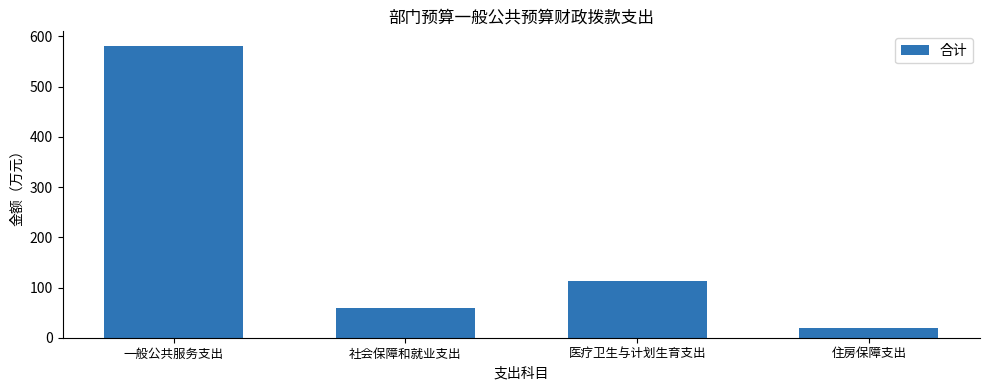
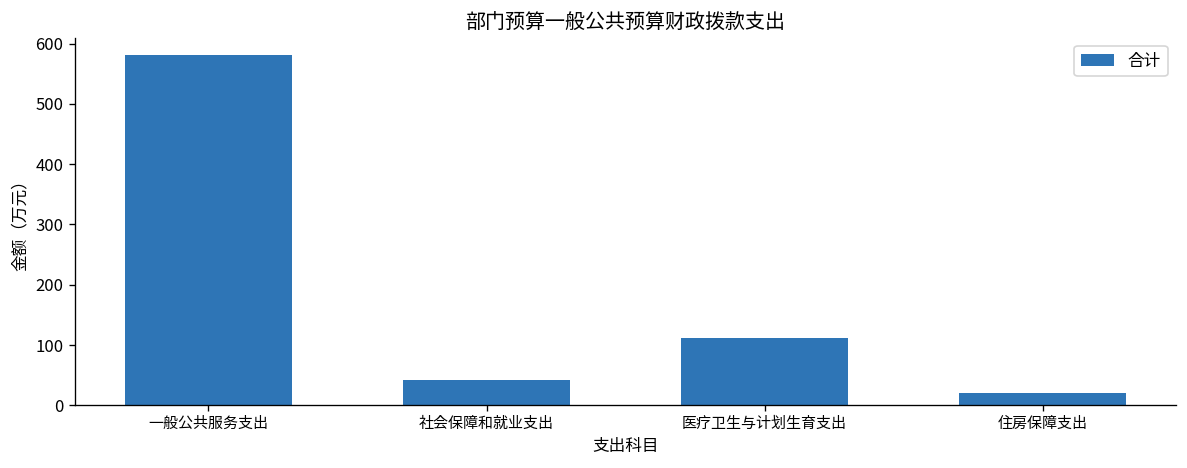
社会保障和就业支出: 60 -> 40
